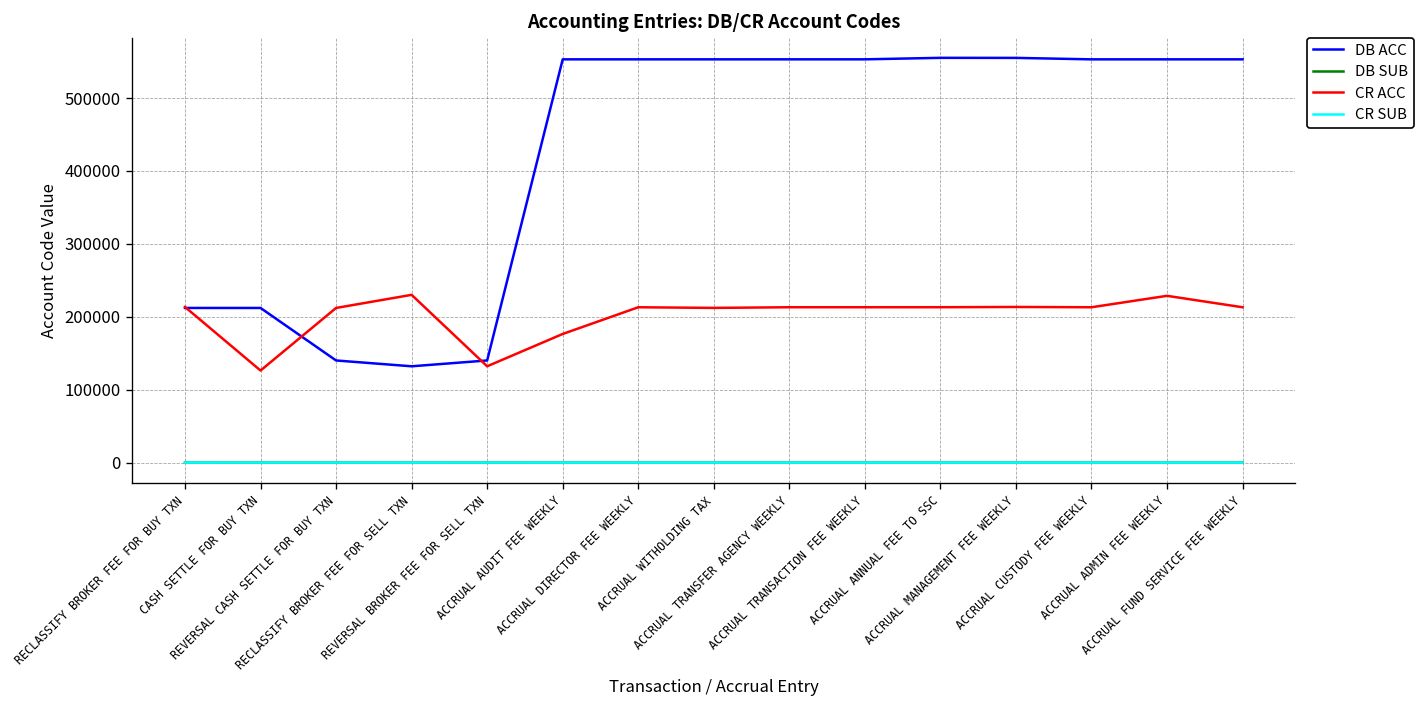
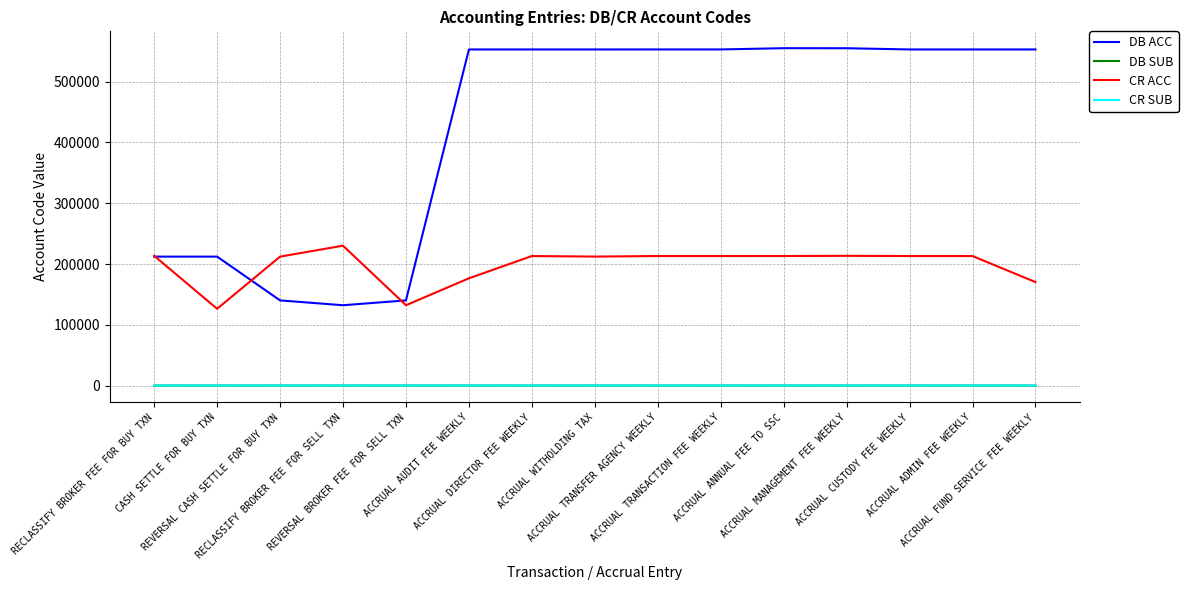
CR ACC, ACCRUAL ADMIN FEE WEEKLY: 230000 -> 210000
CR ACC, ACCRUAL FUND SERVICE FEE WEEKLY: 210000 -> 170000
